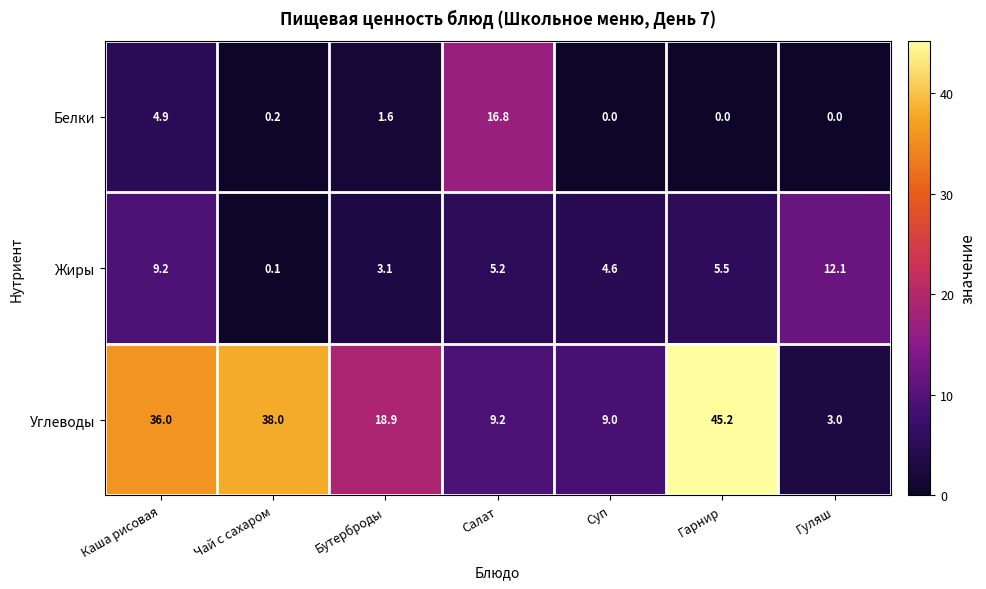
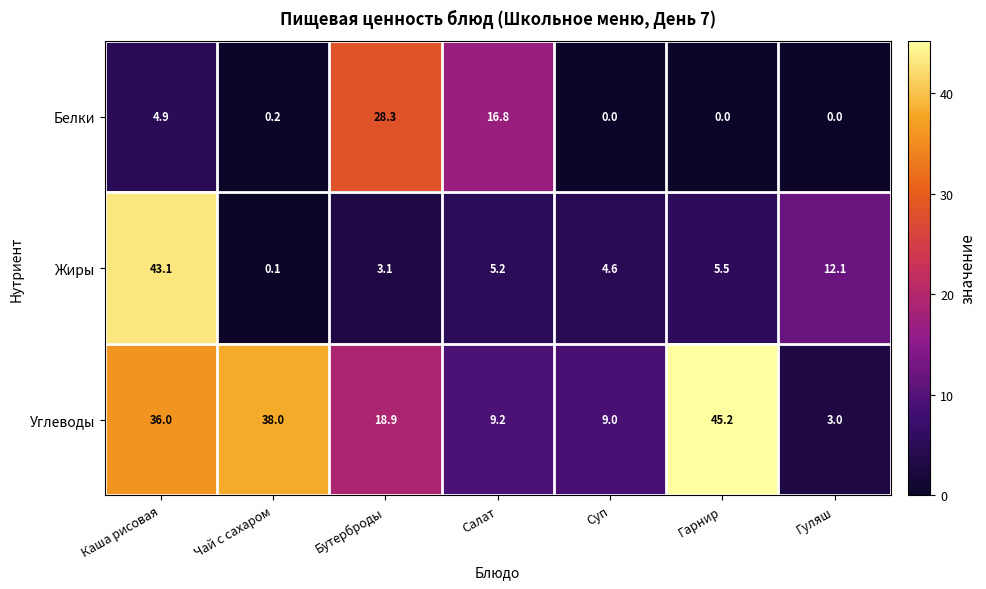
Белки, Бутерброды: 1.6 -> 28.3
Жиры, Каша рисовая: 9.2 -> 43.1
